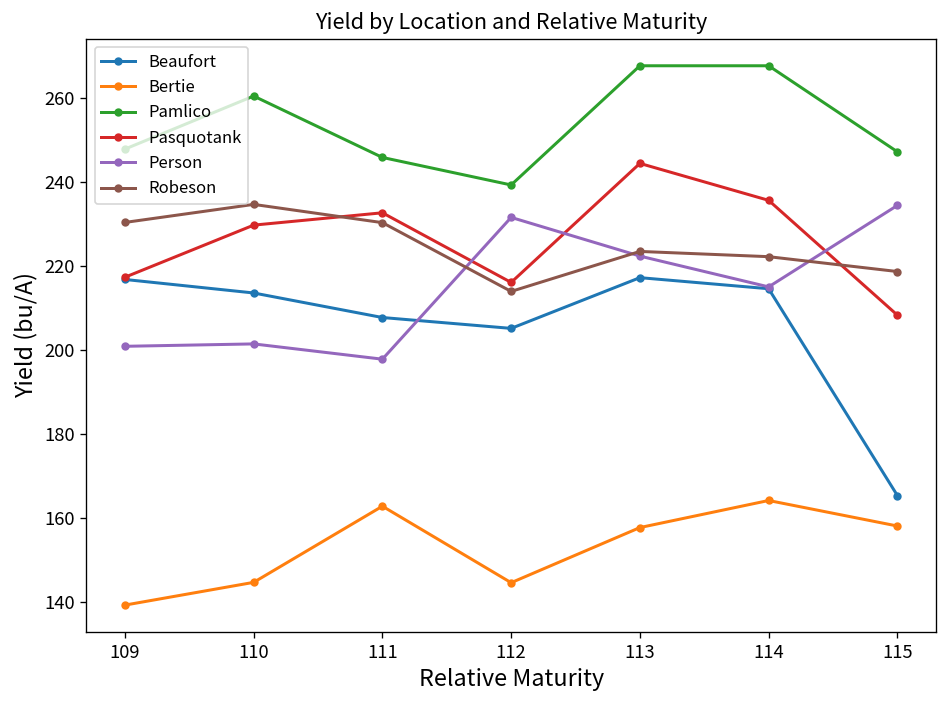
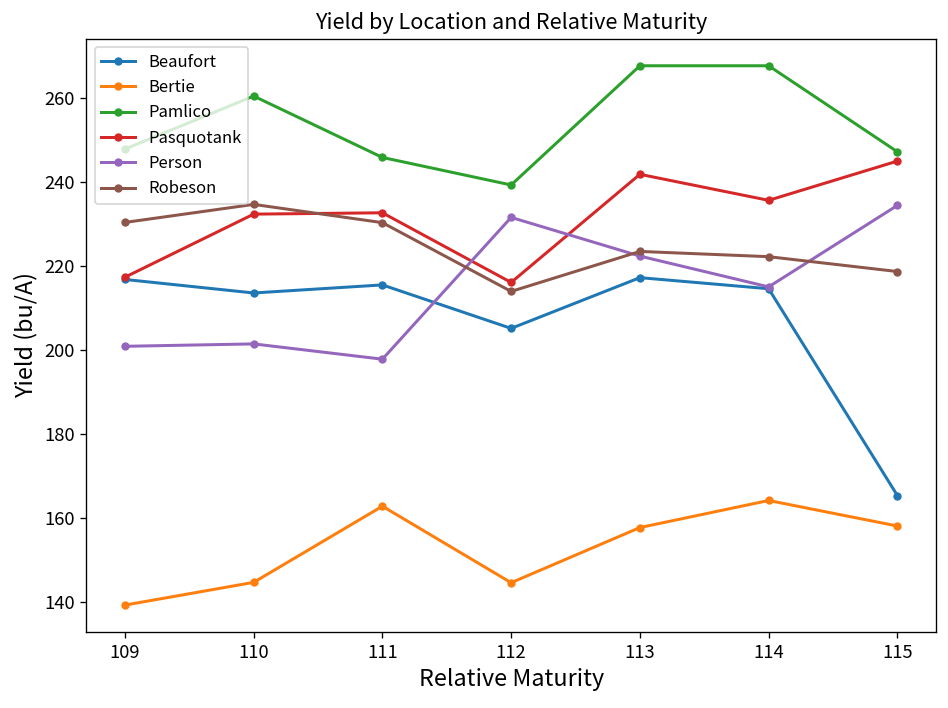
Pasquotank, 110: 230 -> 232
Beaufort, 111: 208 -> 216
Pasquotank, 113: 245 -> 242
Pasquotank, 115: 208 -> 245
